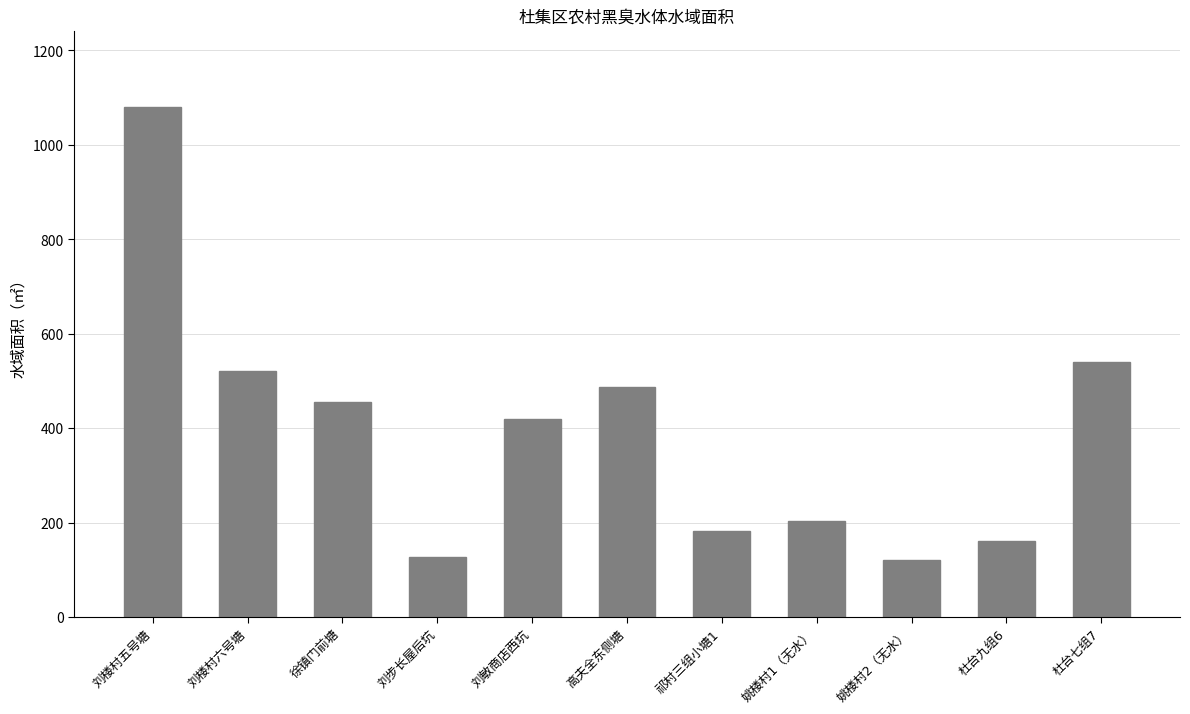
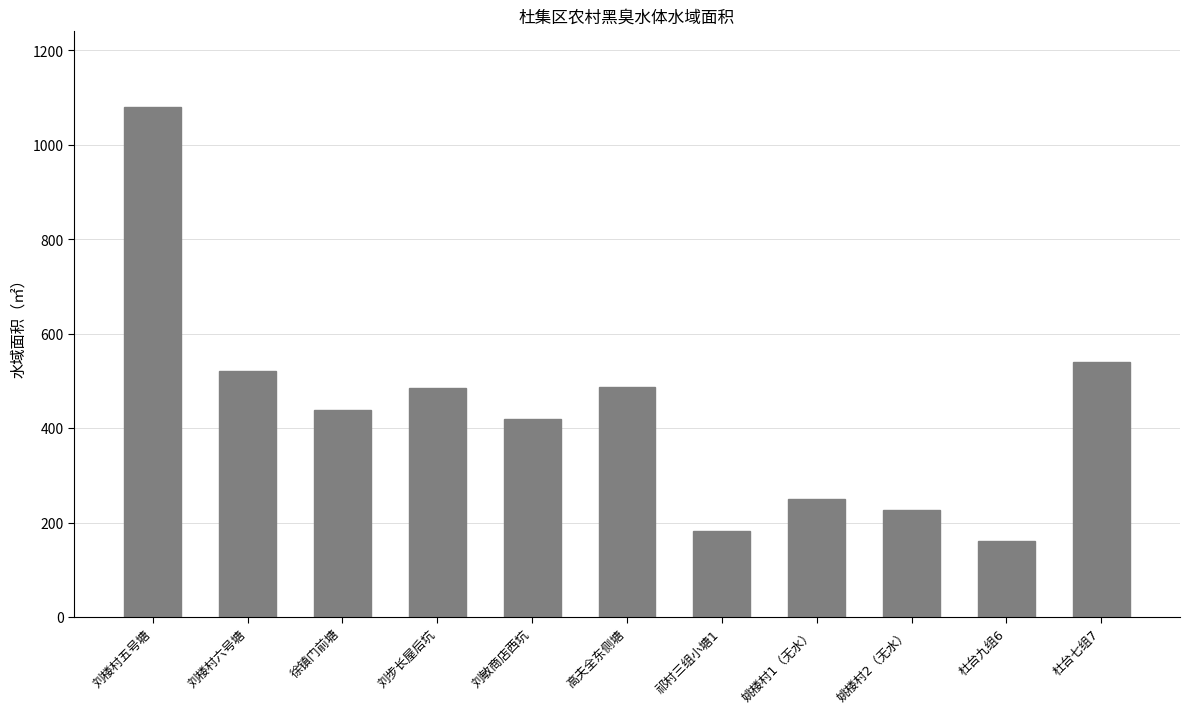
徐镇门前塘: 460 -> 440
刘步长屋后坑: 130 -> 490
姚楼村1（无水）: 200 -> 250
姚楼村2（无水）: 120 -> 230
